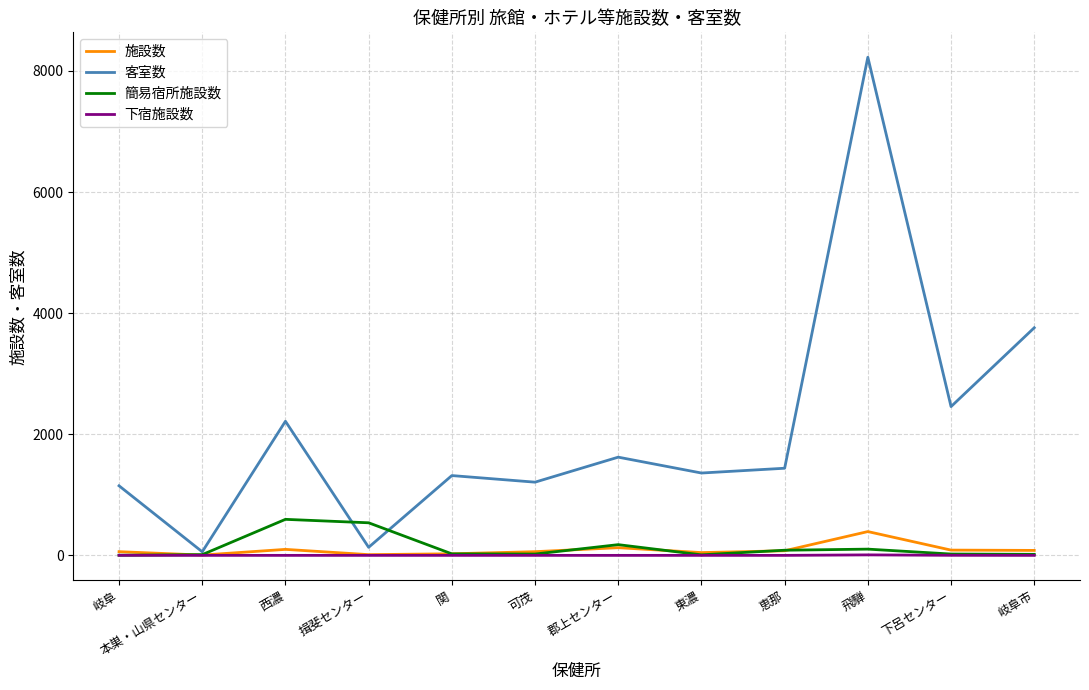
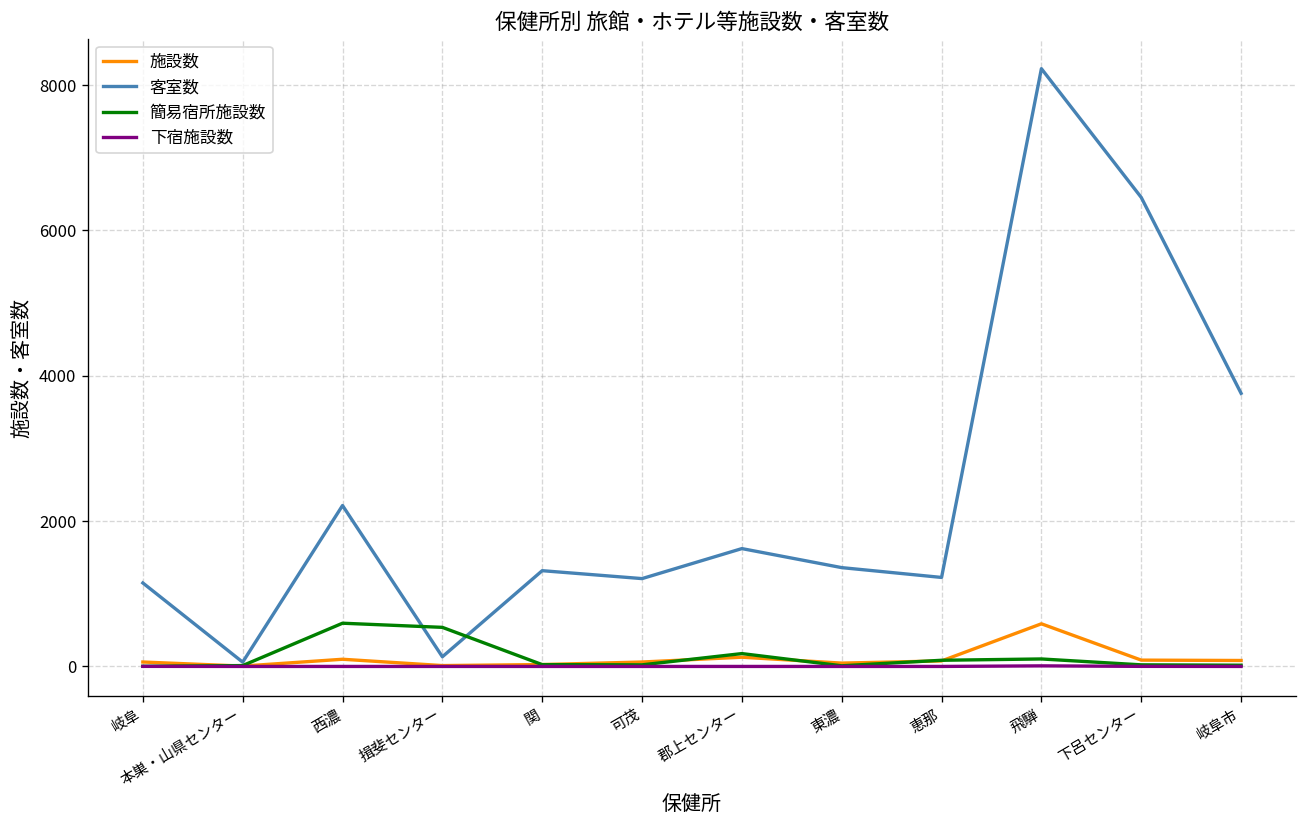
客室数, 恵那: 1400 -> 1200
施設数, 飛騨: 400 -> 600
客室数, 下呂センター: 2500 -> 6500
